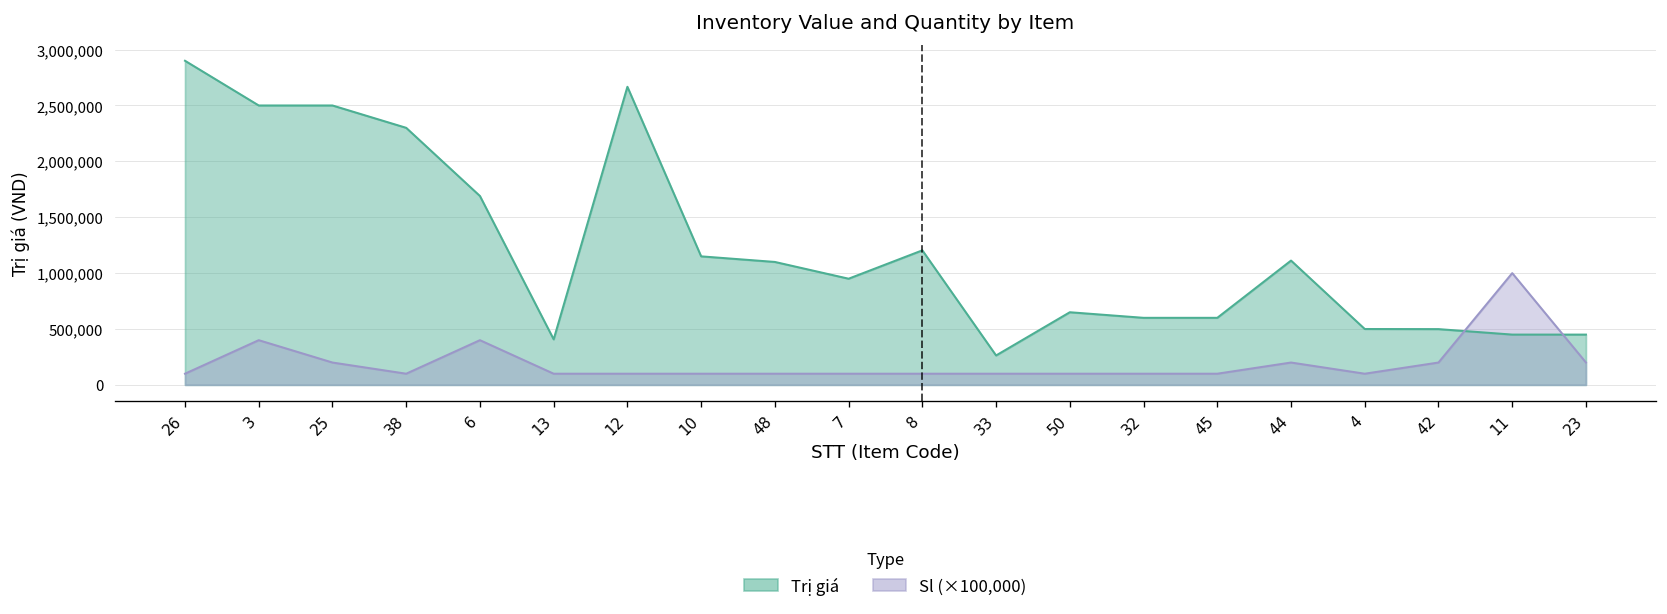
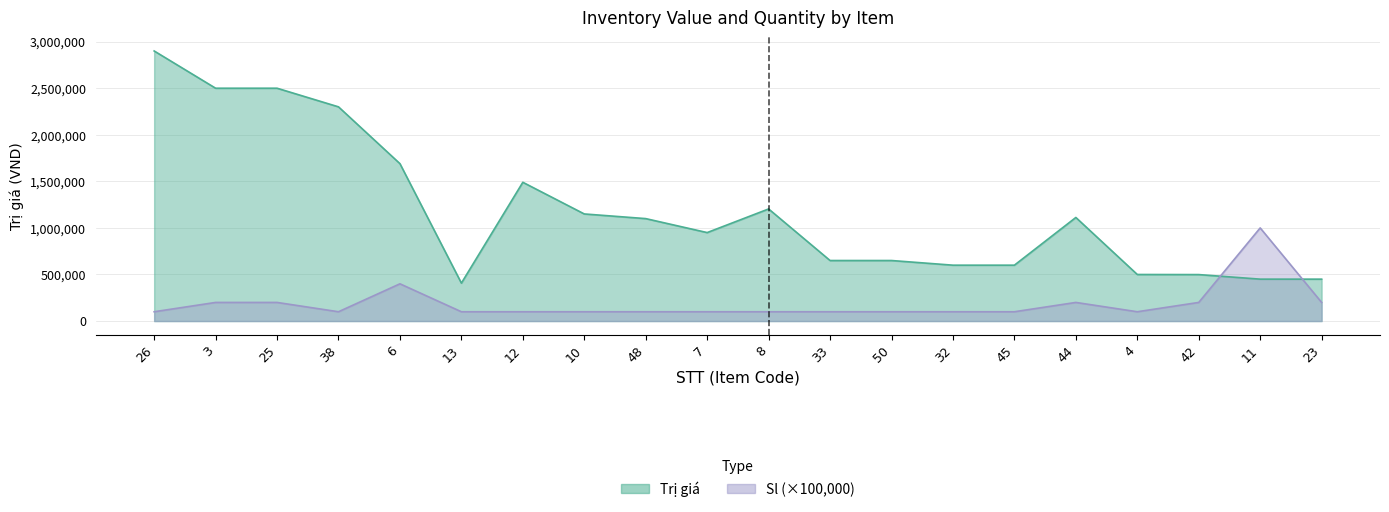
Sl (×100,000), 3: 400,000 -> 200,000
Trị giá, 12: 2,700,000 -> 1,500,000
Trị giá, 33: 300,000 -> 700,000
